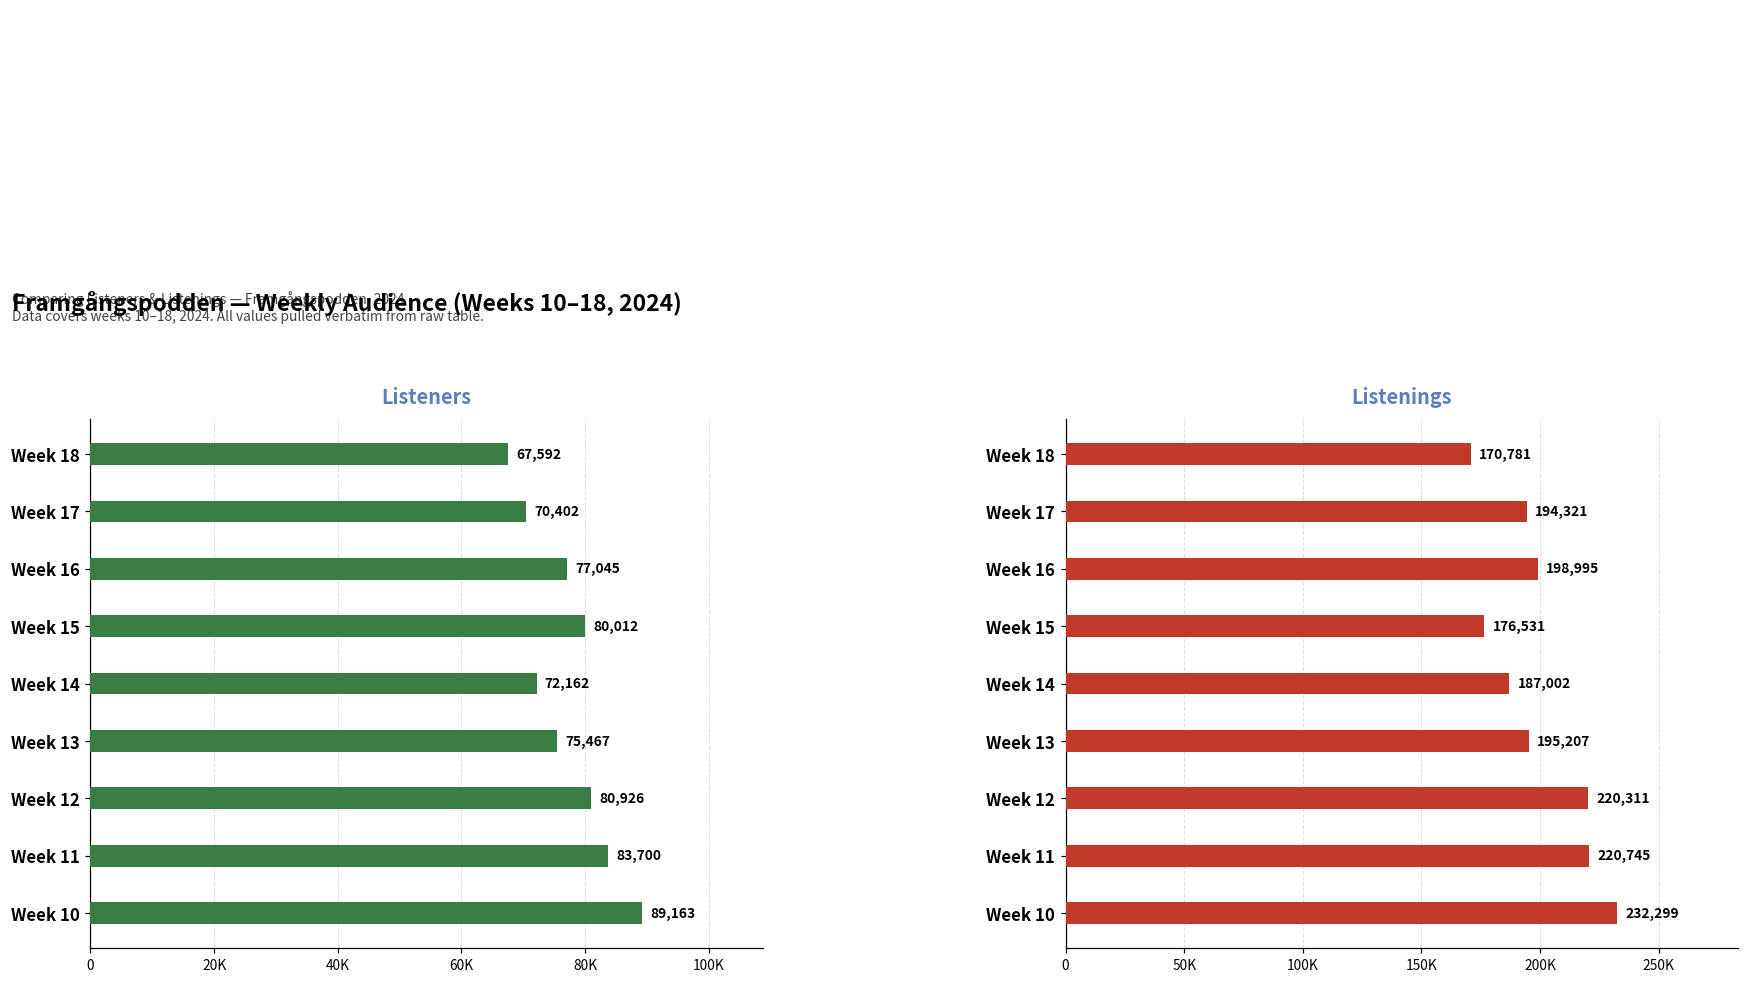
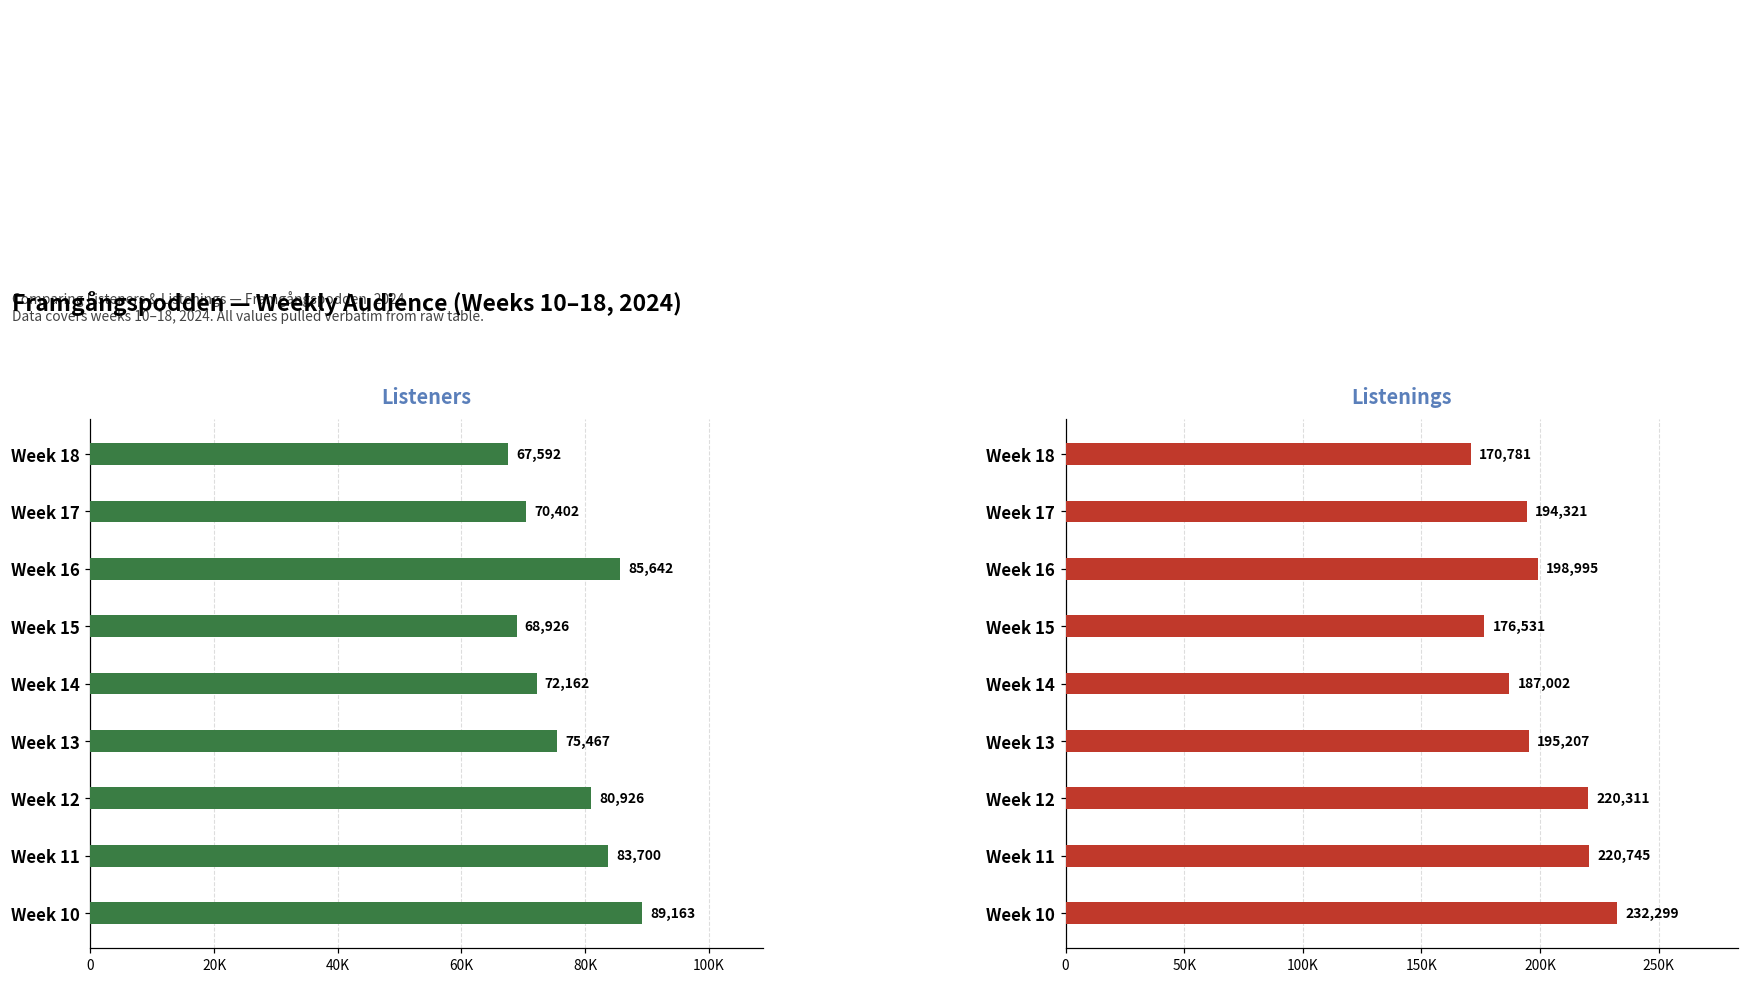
Listeners, Week 16: 77,045 -> 85,642
Listeners, Week 15: 80,012 -> 68,926
